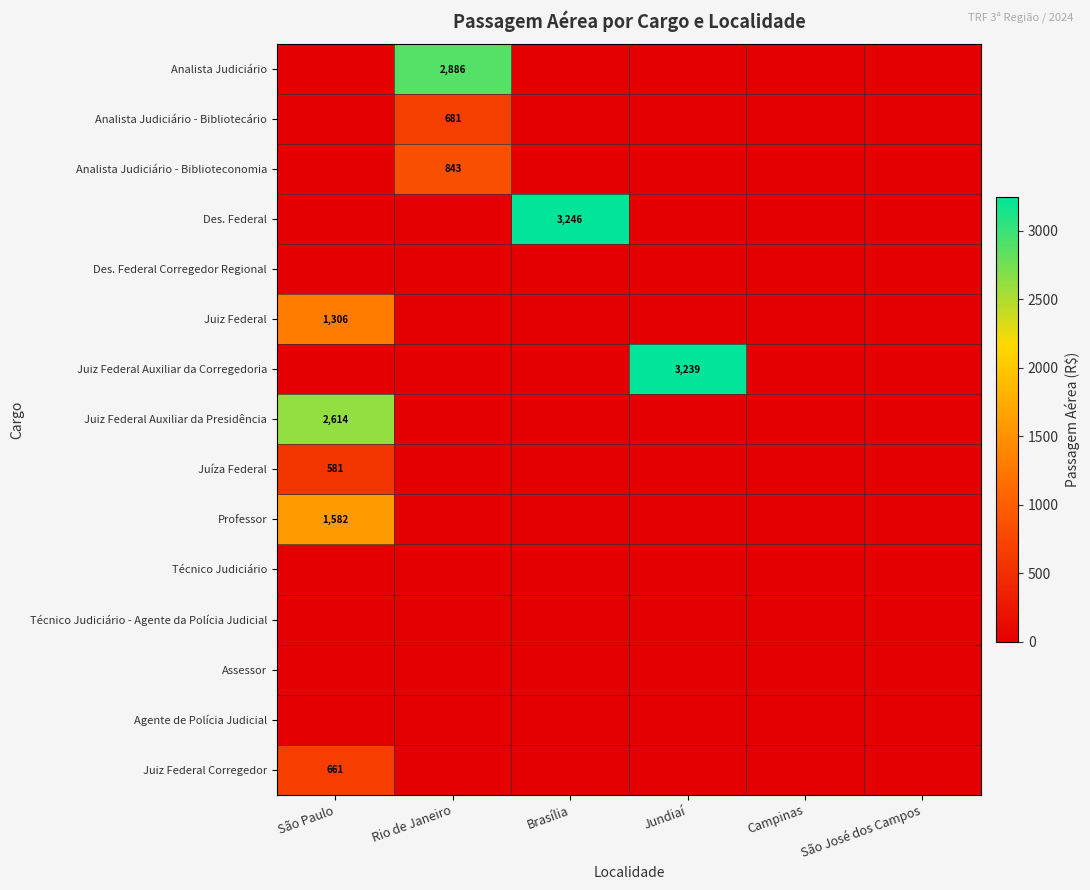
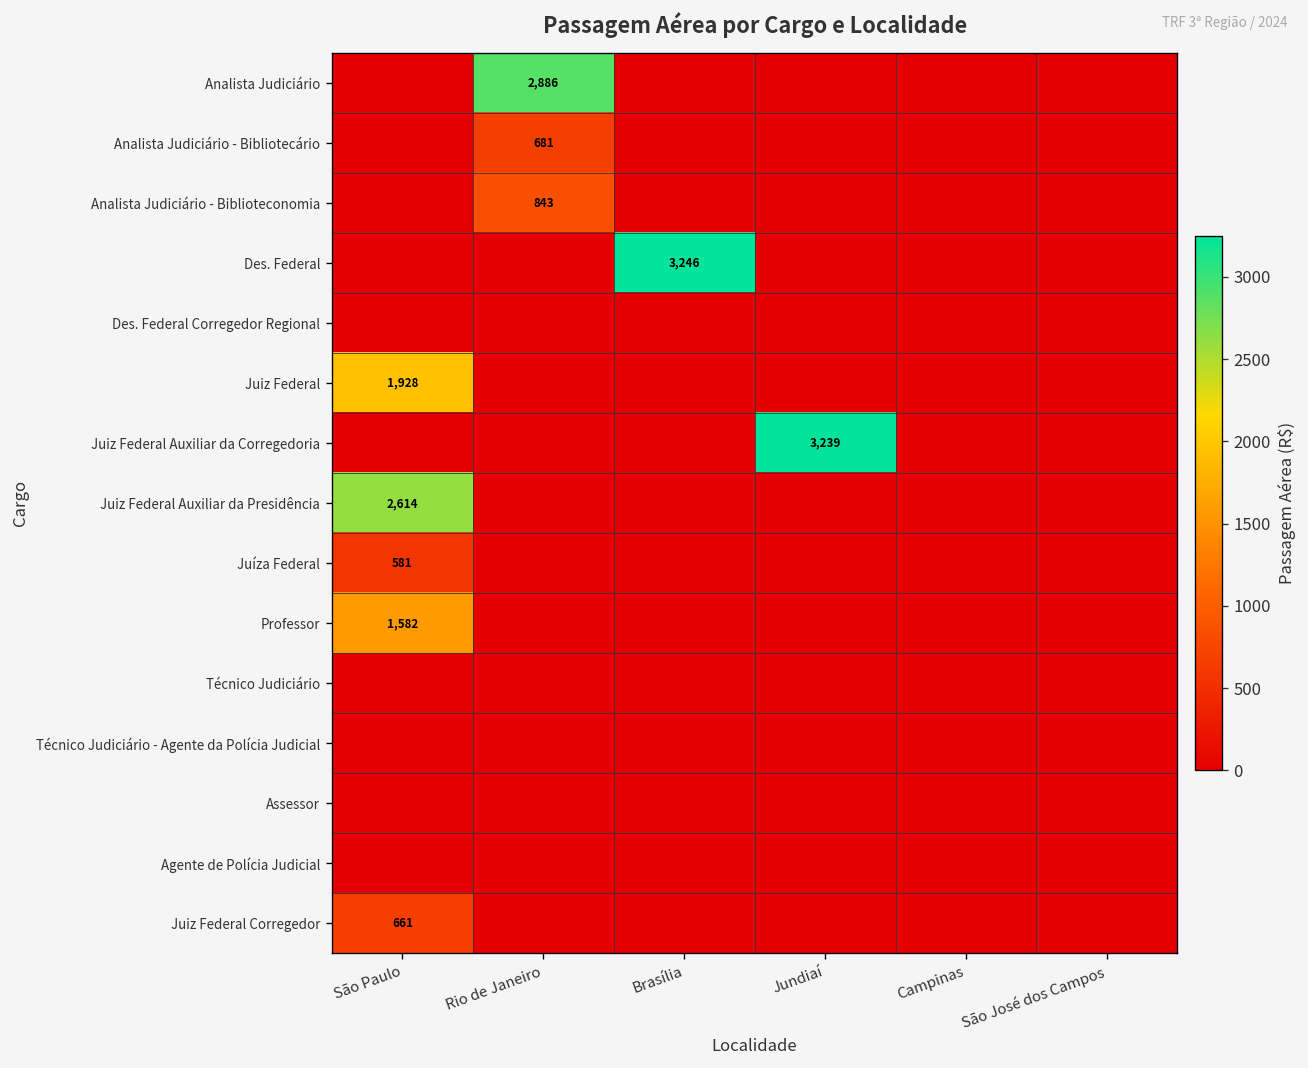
Juiz Federal, São Paulo: 1,306 -> 1,928
